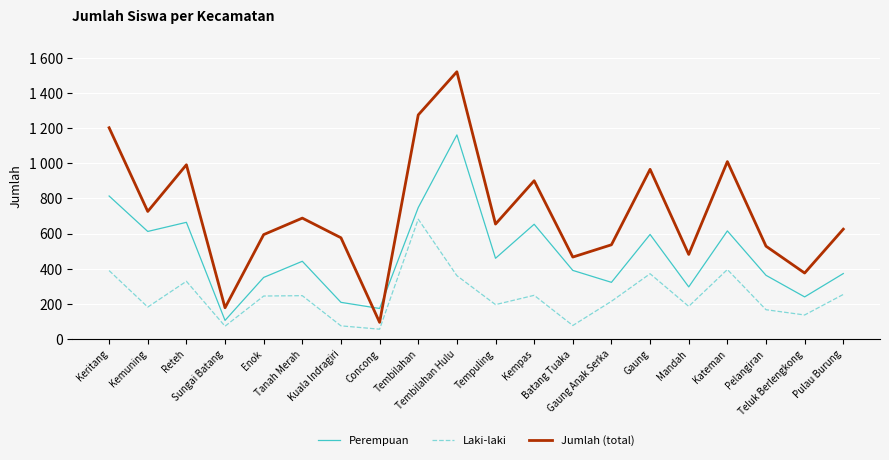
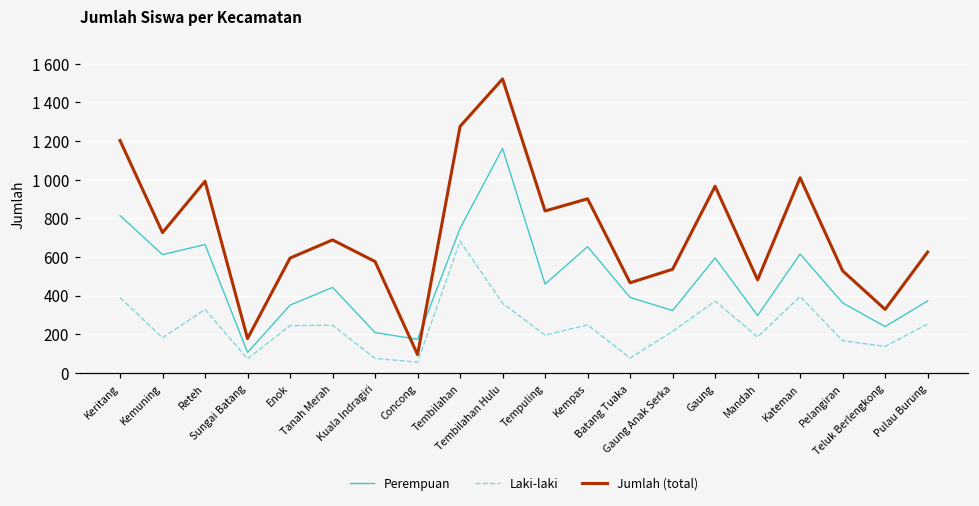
Jumlah (total), Tempuling: 650 -> 840
Jumlah (total), Teluk Berlengkong: 380 -> 330
